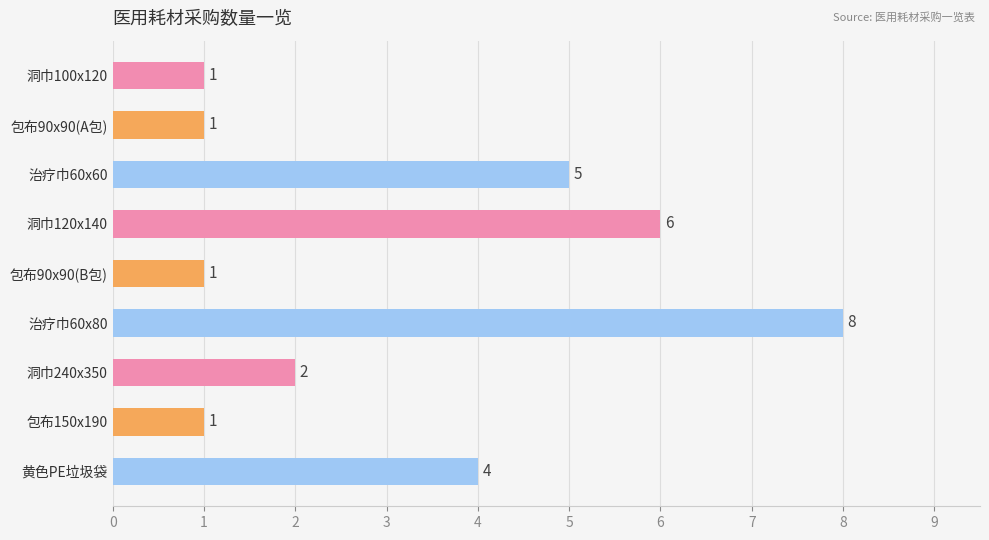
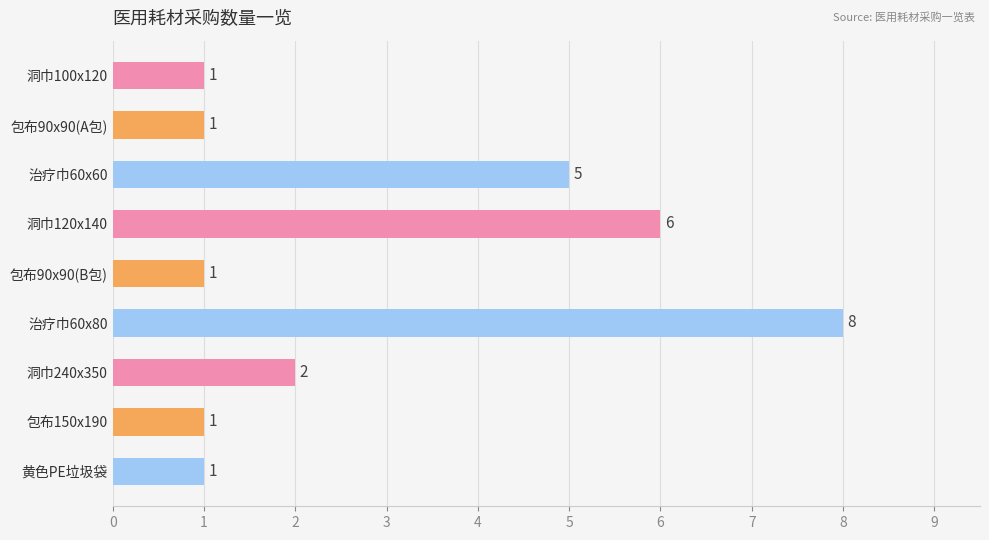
黄色PE垃圾袋: 4 -> 1
